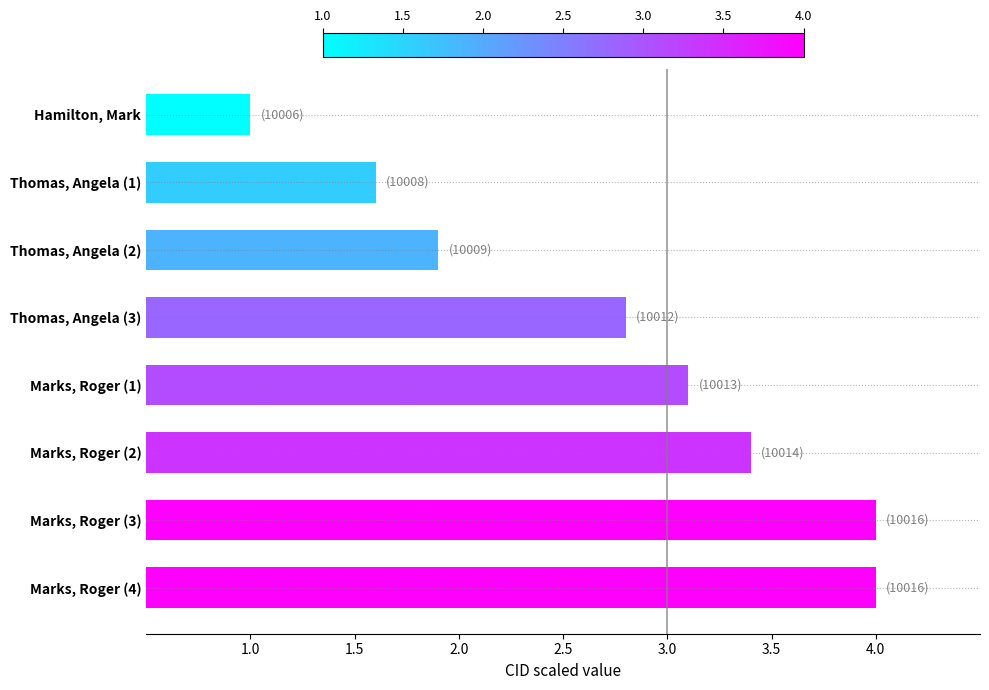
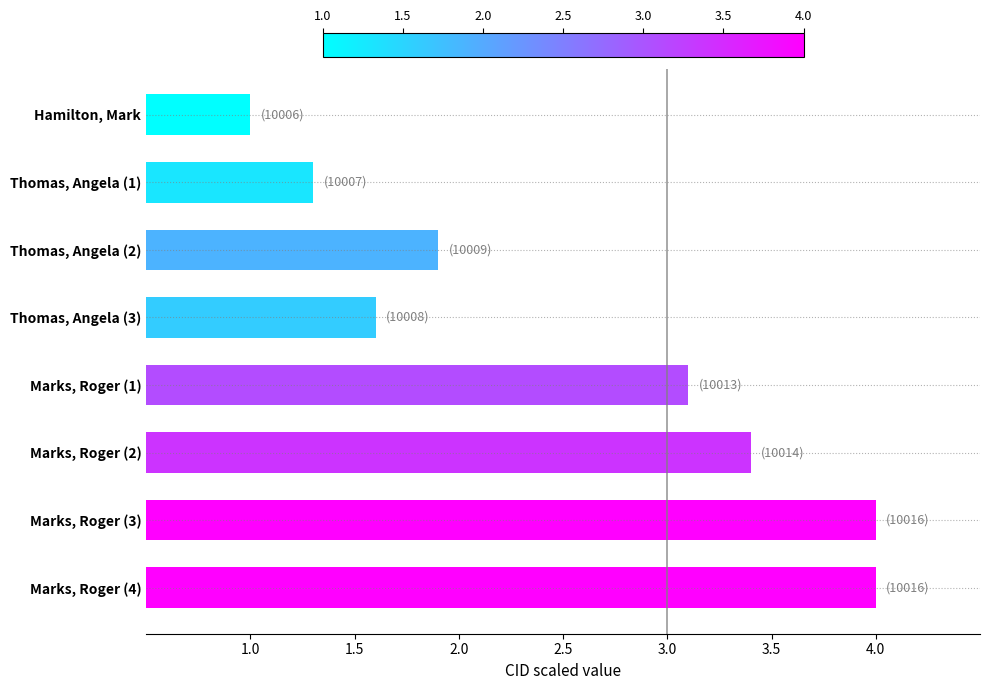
Thomas, Angela (1): (10008) -> (10007)
Thomas, Angela (3): (10012) -> (10008)
